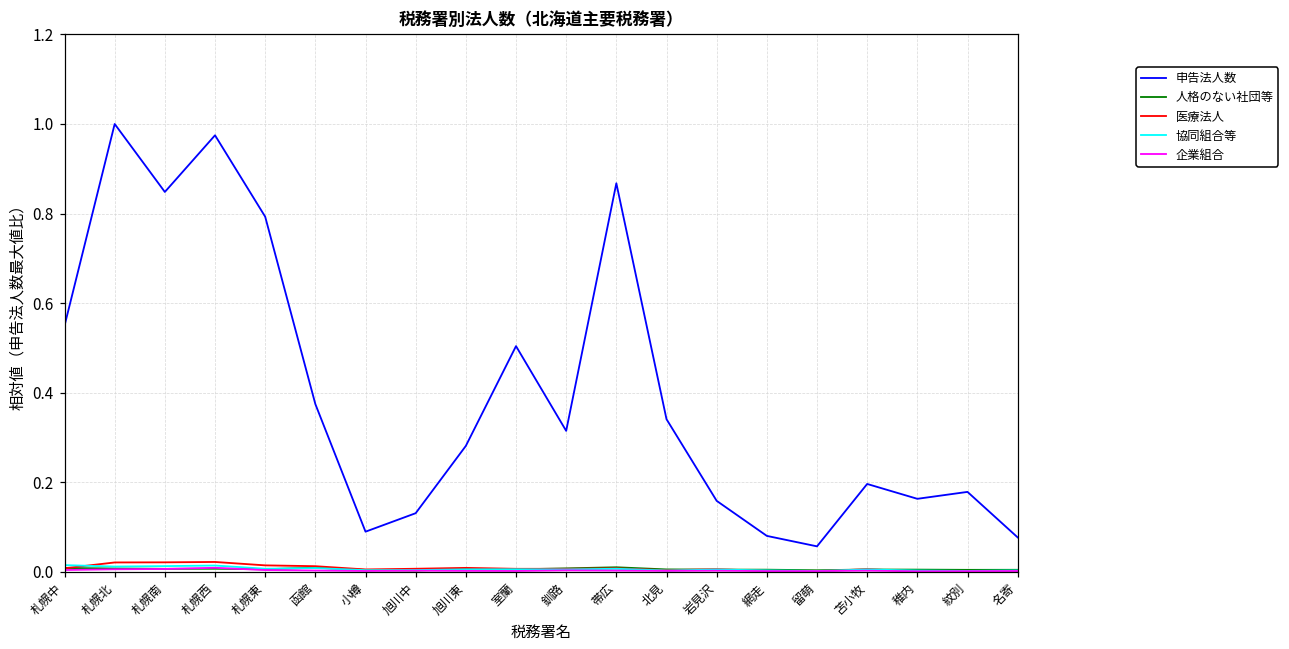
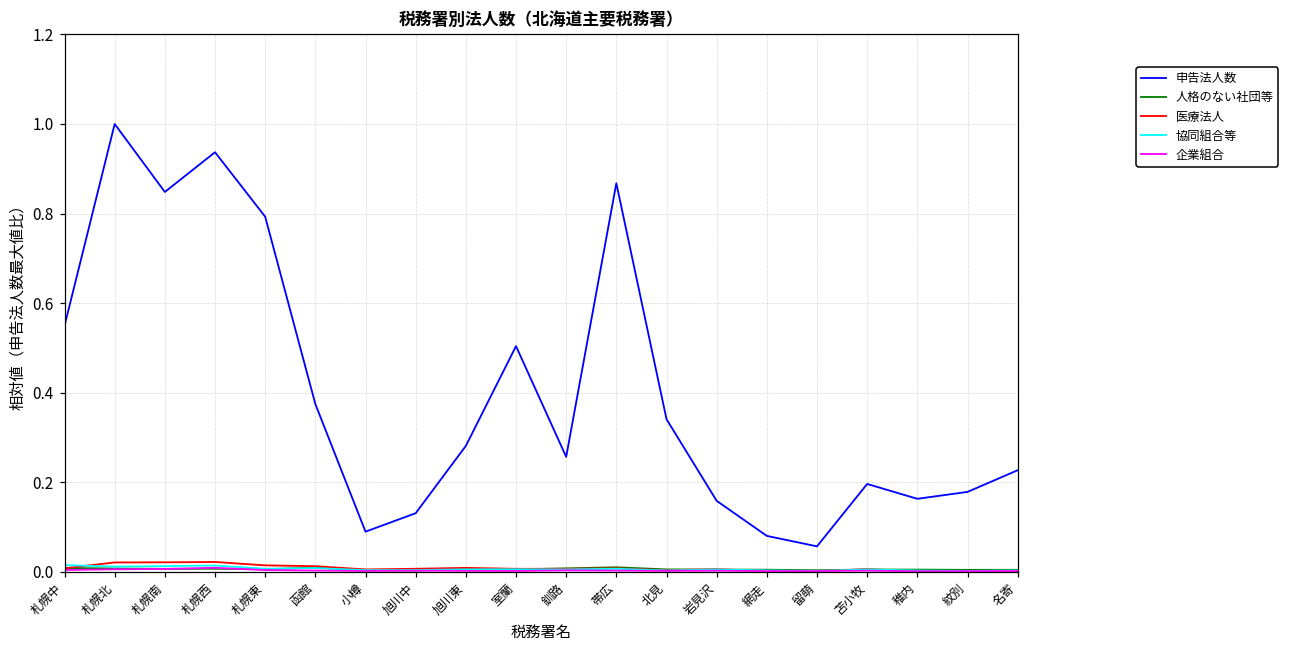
申告法人数, 札幌西: 0.97 -> 0.94
申告法人数, 釧路: 0.31 -> 0.26
申告法人数, 名寄: 0.08 -> 0.23
